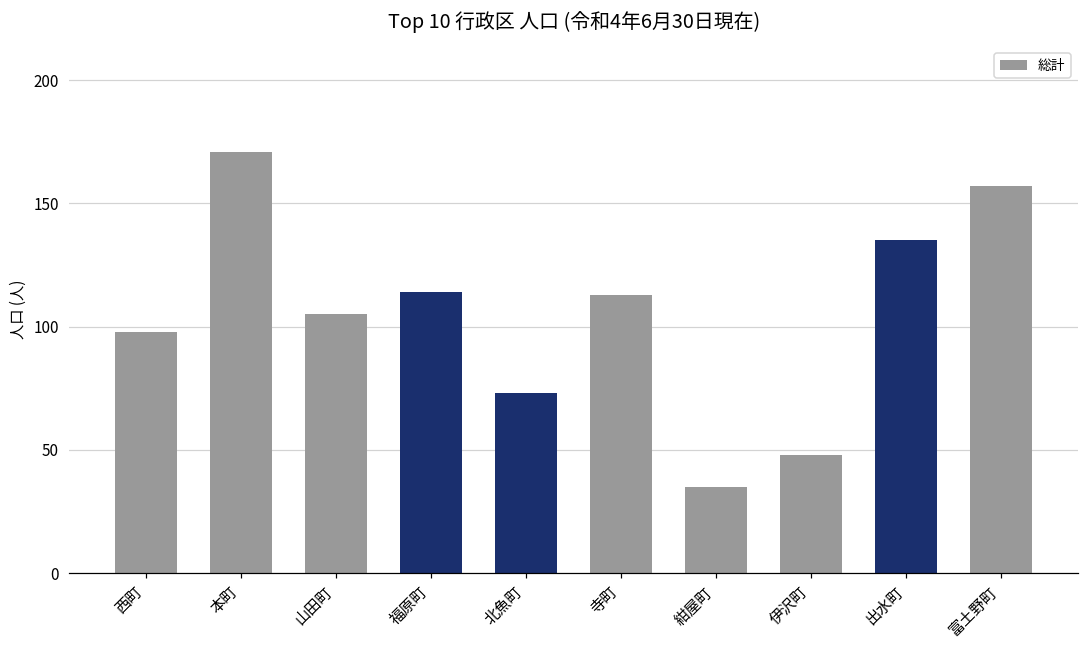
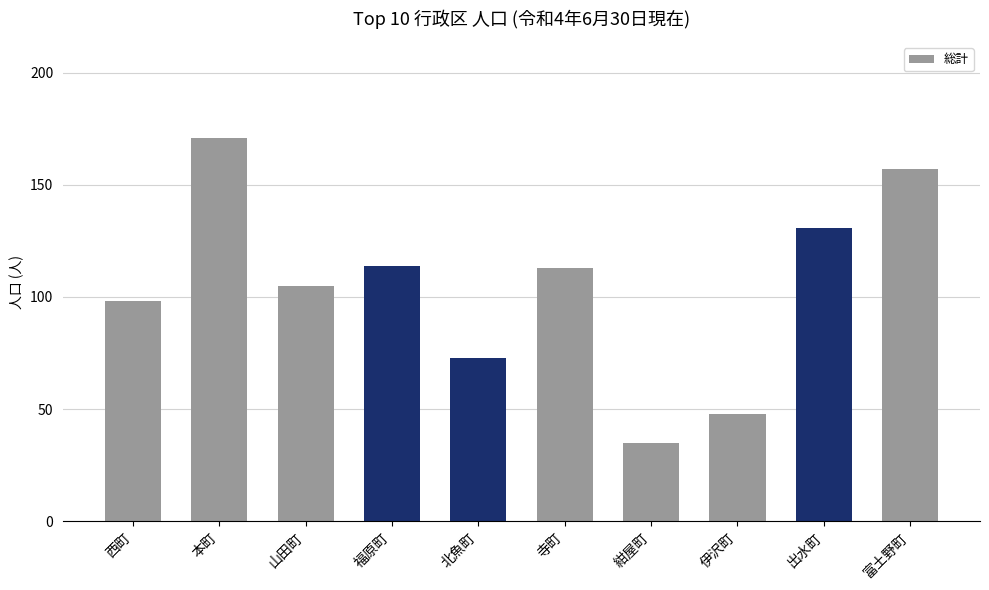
出水町: 135 -> 131
